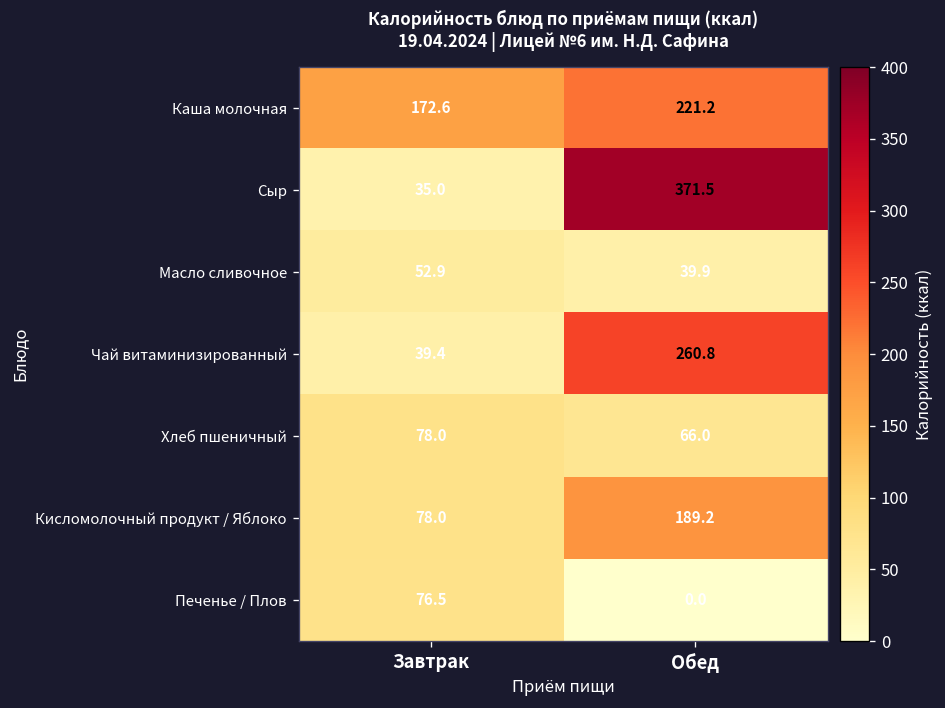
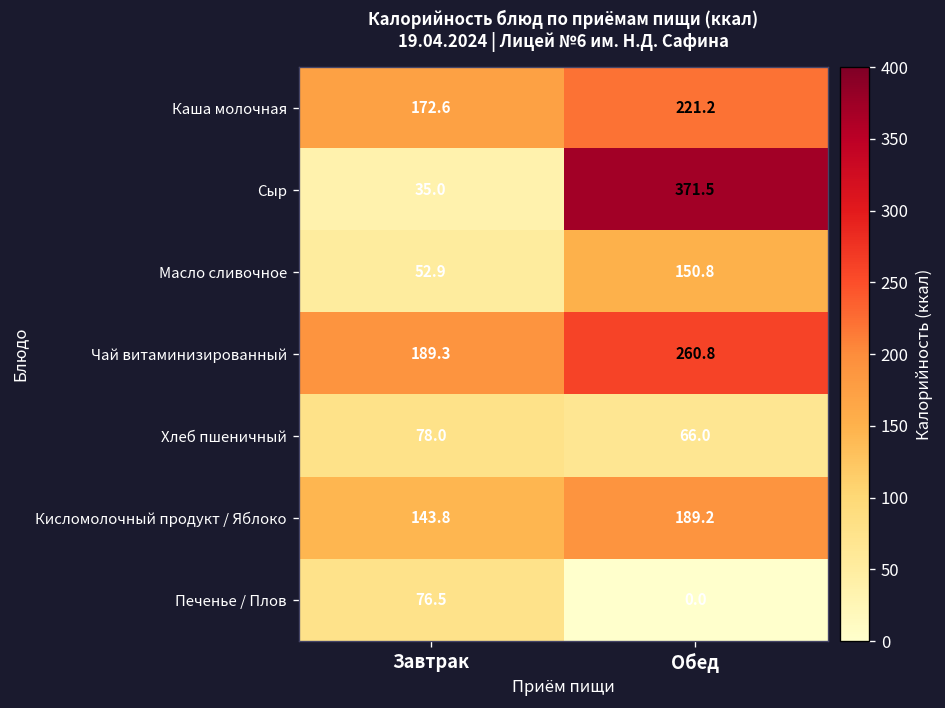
Масло сливочное, Обед: 39.9 -> 150.8
Чай витаминизированный, Завтрак: 39.4 -> 189.3
Кисломолочный продукт / Яблоко, Завтрак: 78.0 -> 143.8
